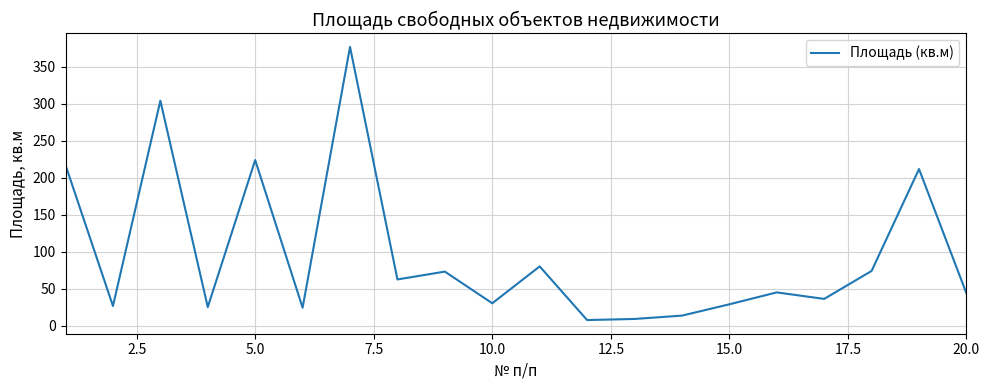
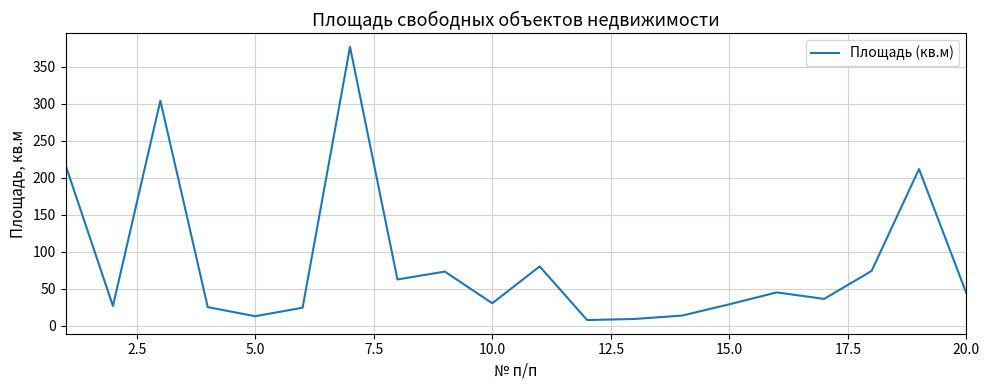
5.0: 220 -> 10
